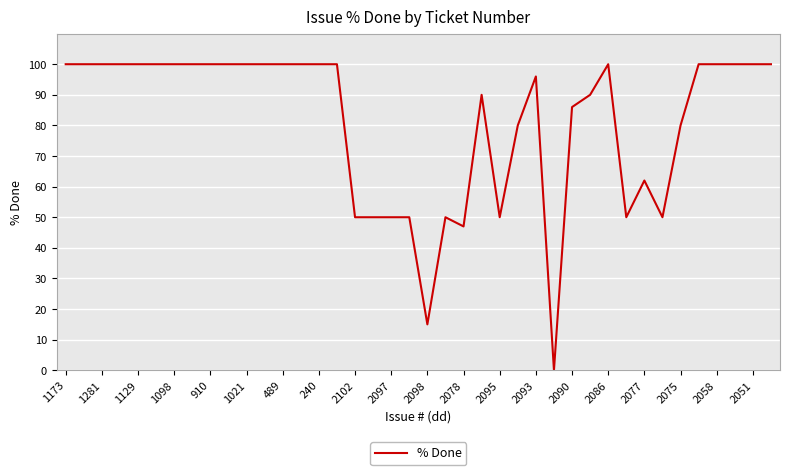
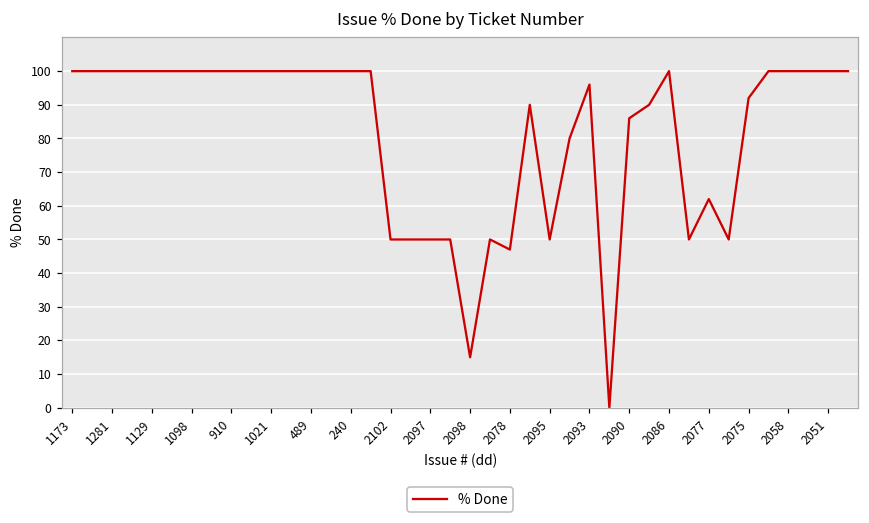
2075: 80 -> 92
